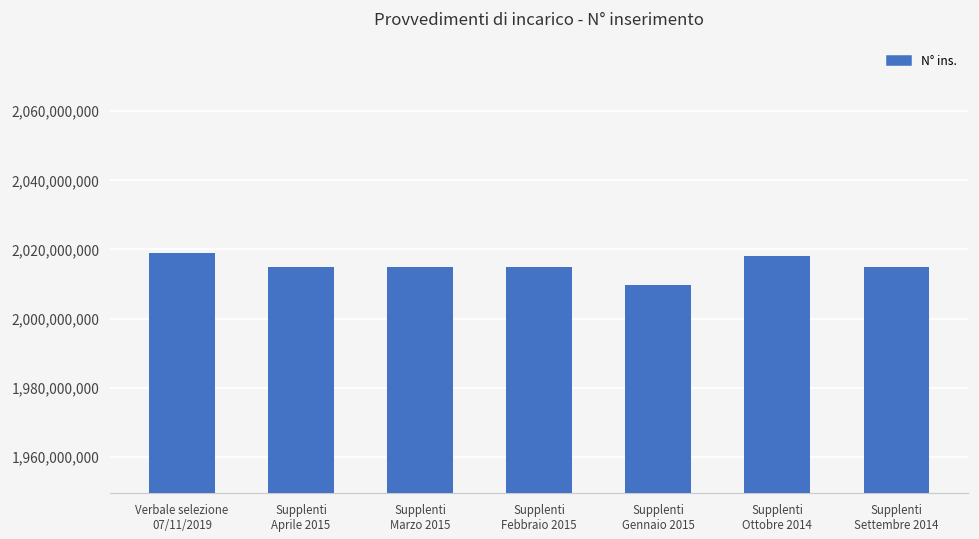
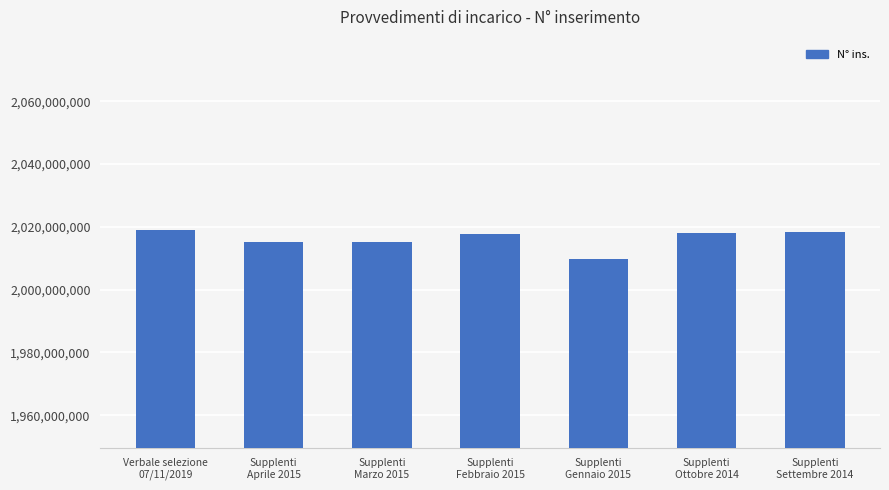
Supplenti Febbraio 2015: 2,015,000,000 -> 2,018,000,000
Supplenti Settembre 2014: 2,015,000,000 -> 2,018,000,000
